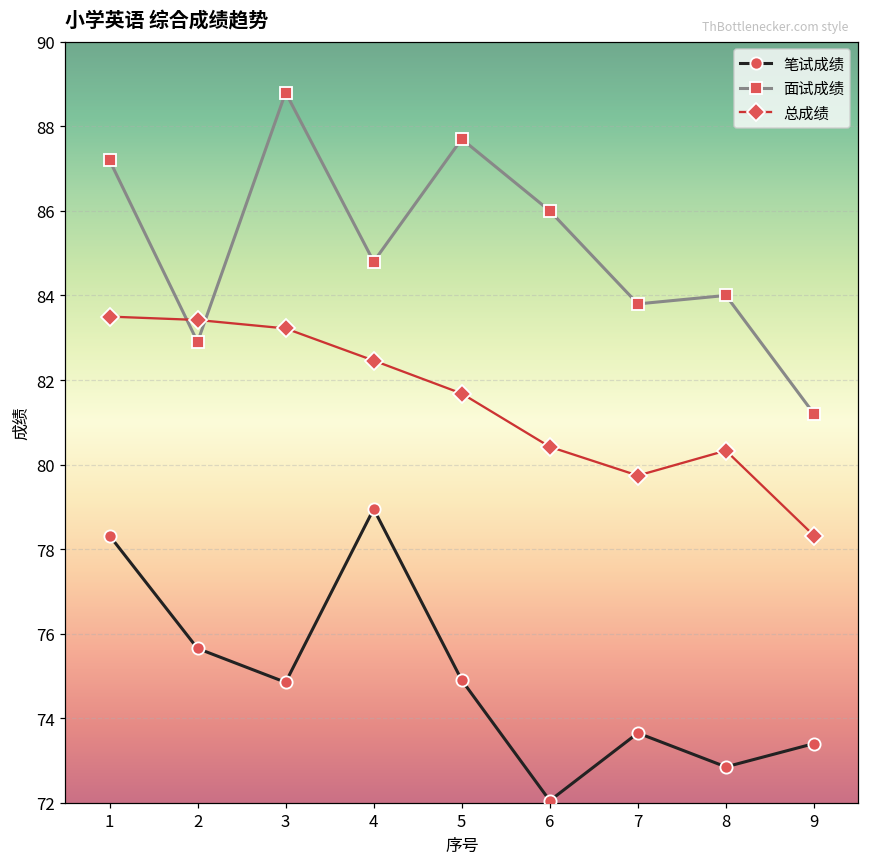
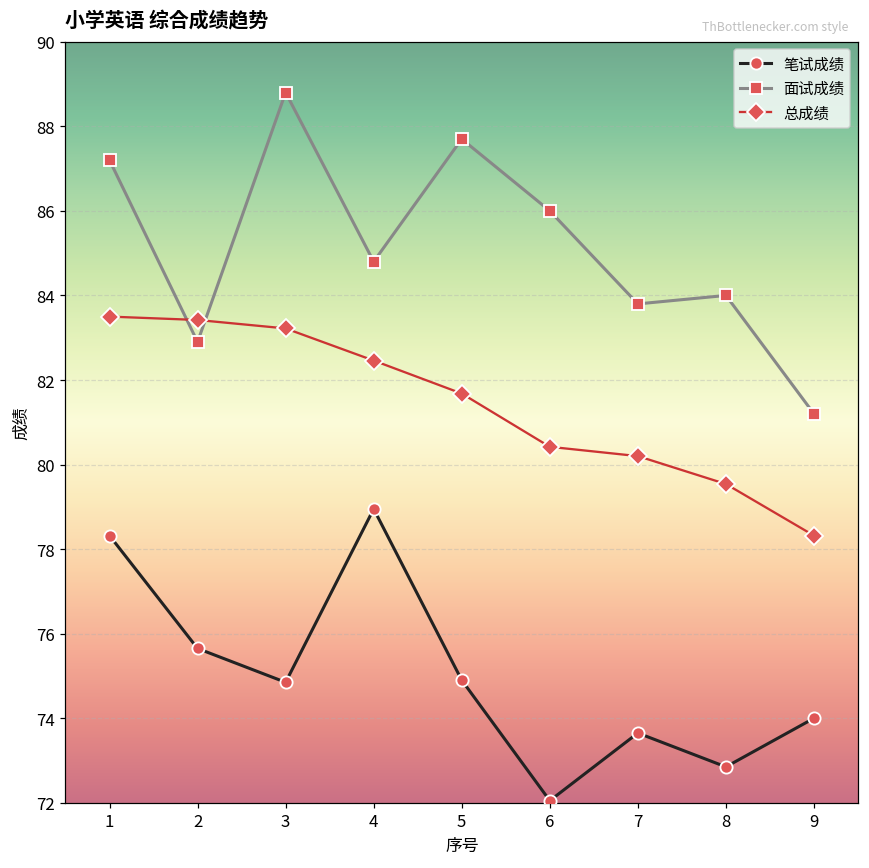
总成绩, 7: 79.7 -> 80.2
总成绩, 8: 80.3 -> 79.5
笔试成绩, 9: 73.4 -> 74.0
